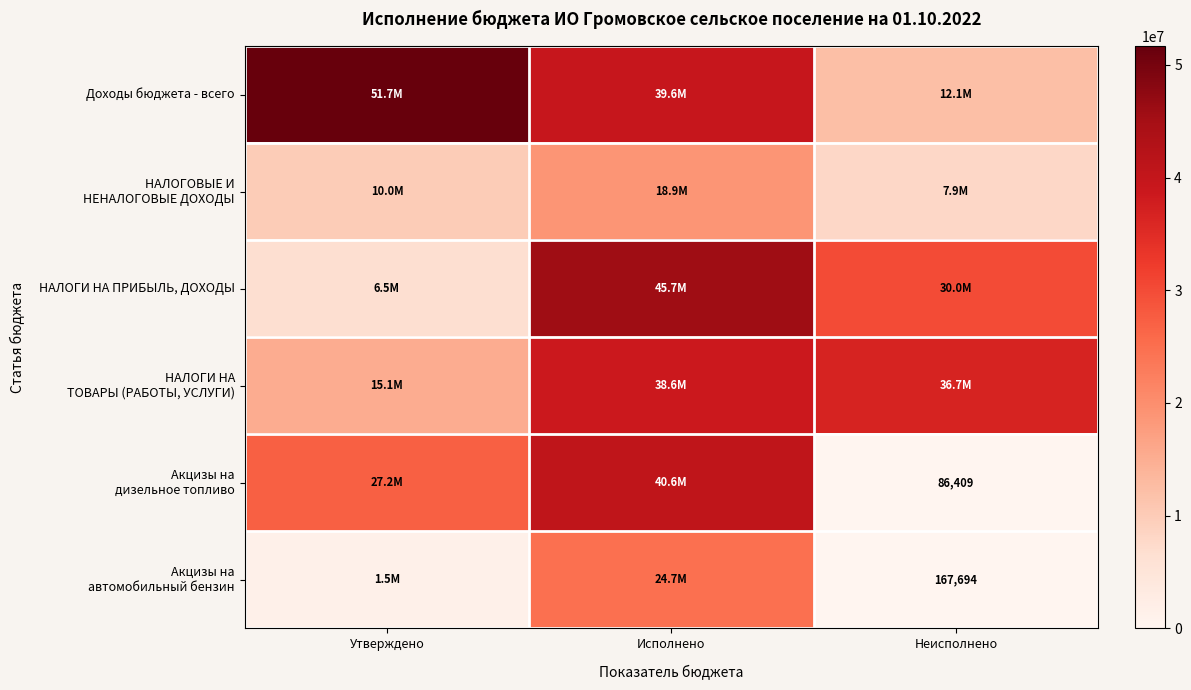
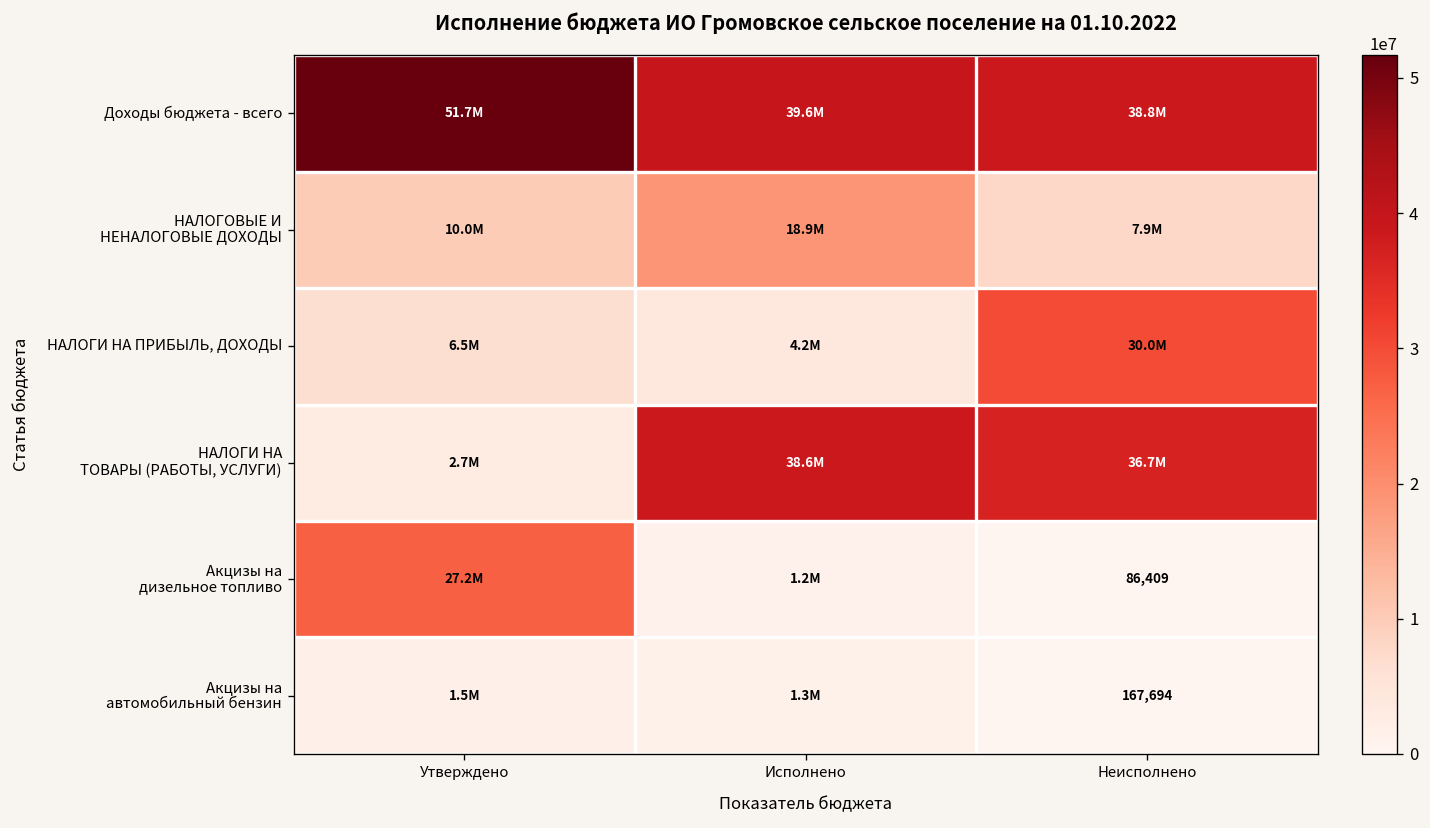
Доходы бюджета - всего, Неисполнено: 12.1M -> 38.8M
НАЛОГИ НА ПРИБЫЛЬ, ДОХОДЫ, Исполнено: 45.7M -> 4.2M
НАЛОГИ НА ТОВАРЫ (РАБОТЫ, УСЛУГИ), Утверждено: 15.1M -> 2.7M
Акцизы на дизельное топливо, Исполнено: 40.6M -> 1.2M
Акцизы на автомобильный бензин, Исполнено: 24.7M -> 1.3M
